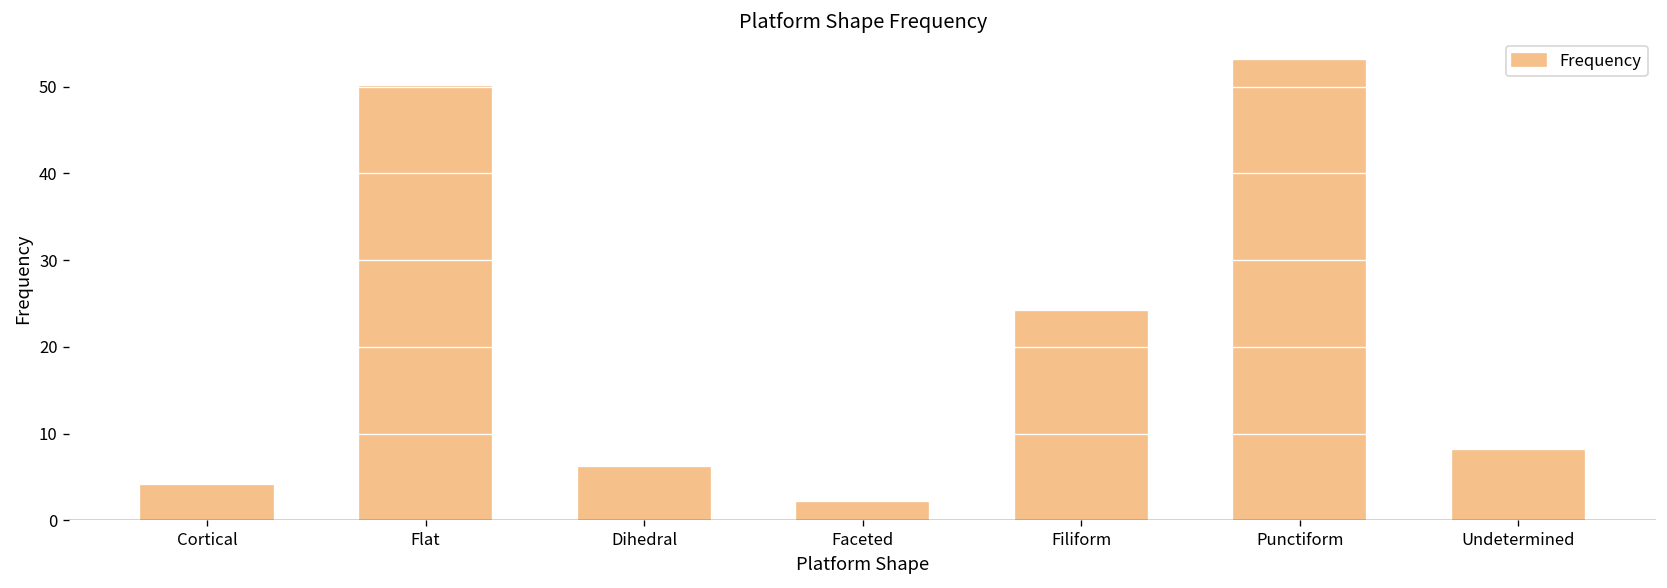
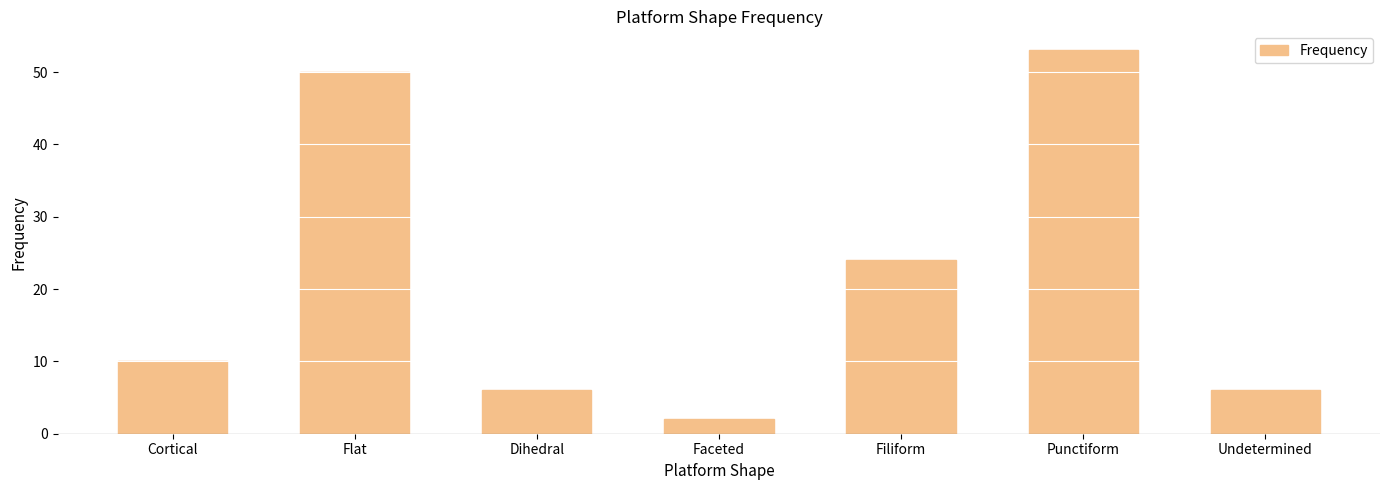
Cortical: 4 -> 10
Undetermined: 8 -> 6
